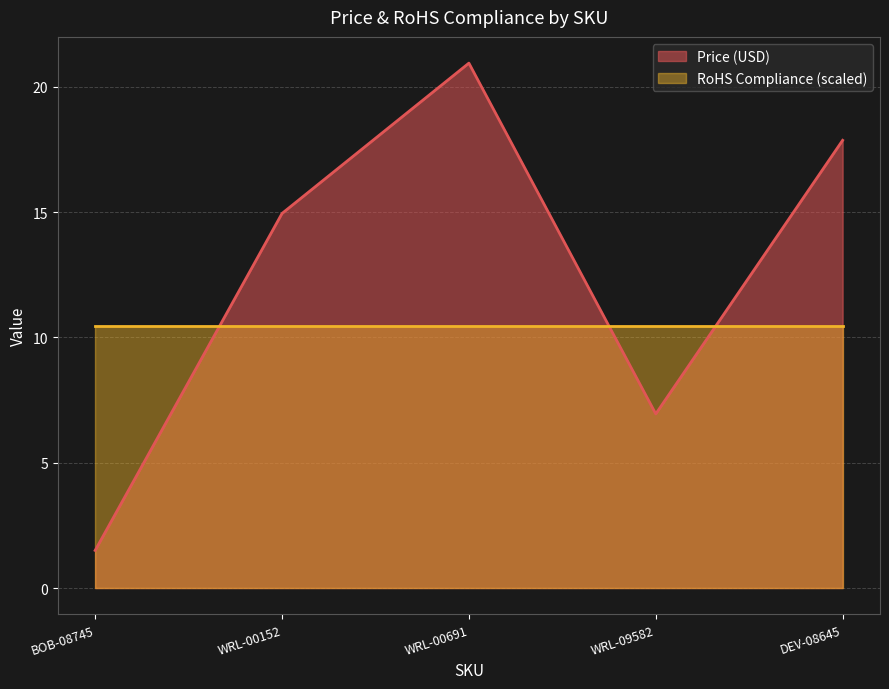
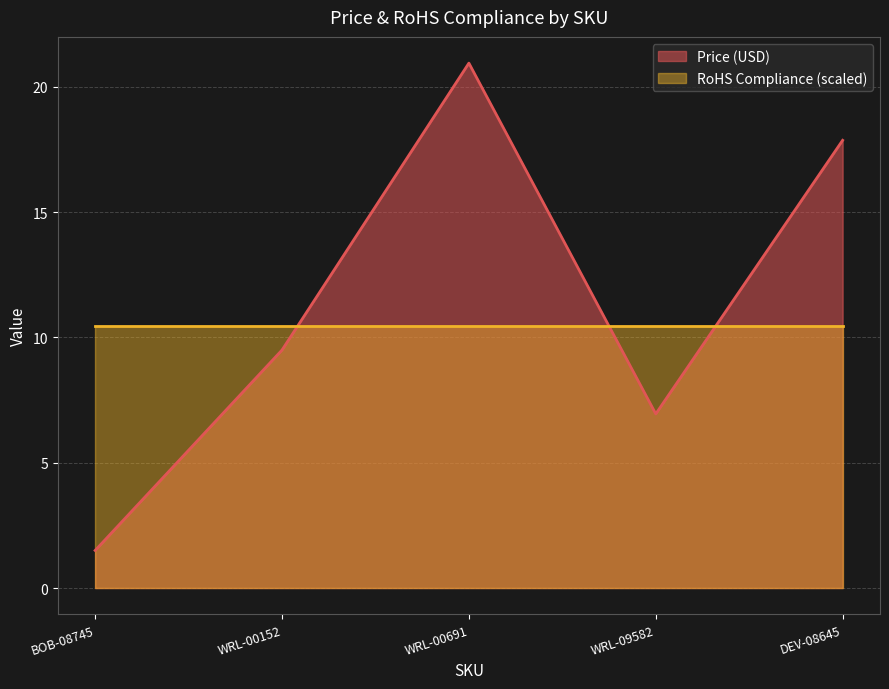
Price (USD), WRL-00152: 15.0 -> 9.5
